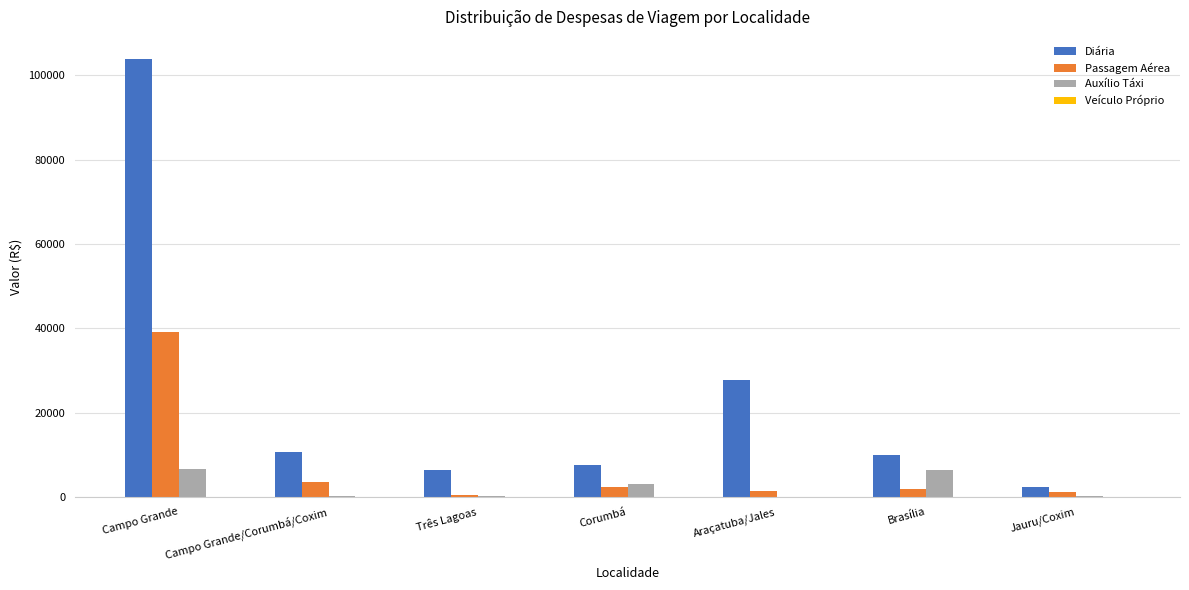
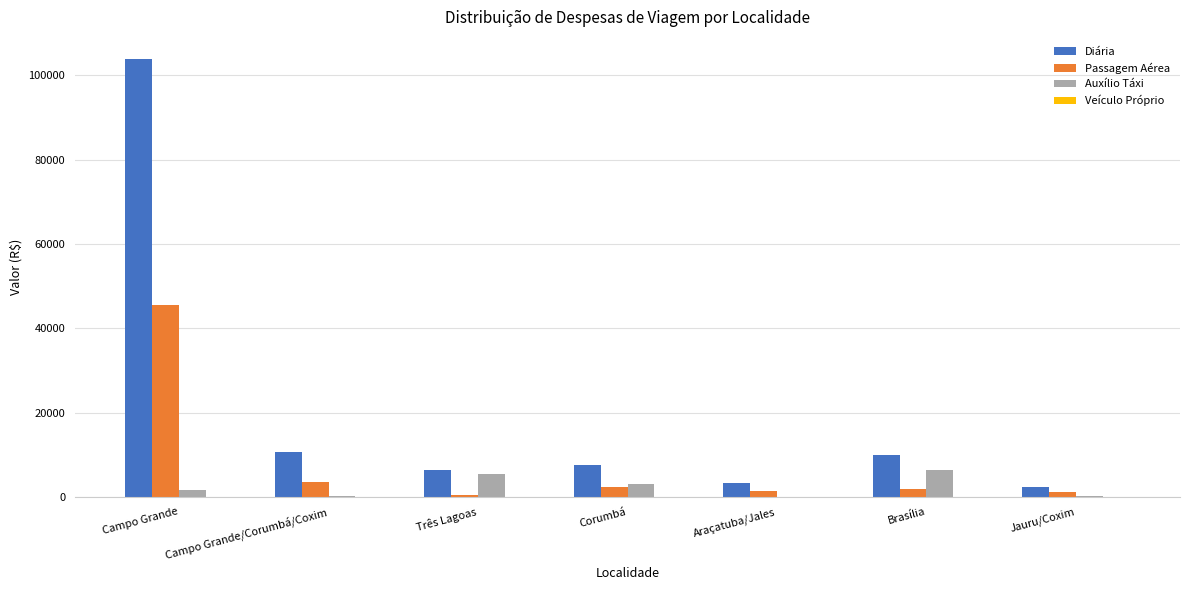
Passagem Aérea, Campo Grande: 39000 -> 45000
Auxílio Táxi, Campo Grande: 7000 -> 2000
Auxílio Táxi, Três Lagoas: 0 -> 5000
Diária, Araçatuba/Jales: 28000 -> 3000
